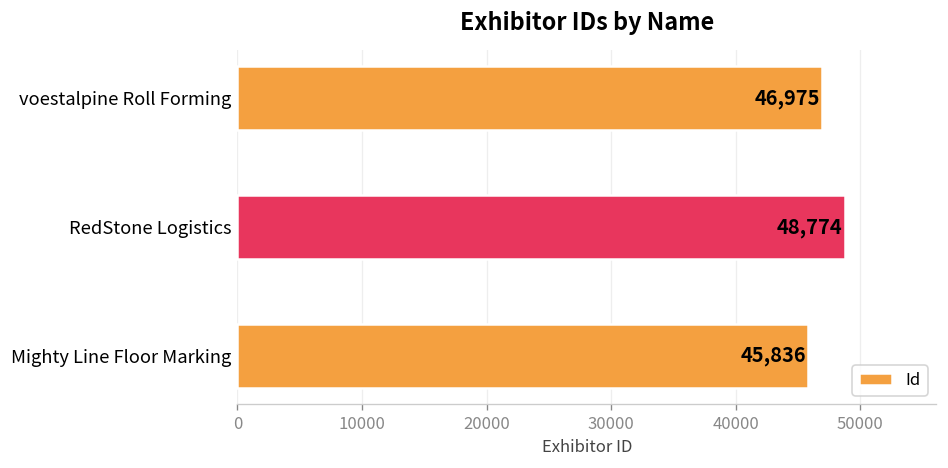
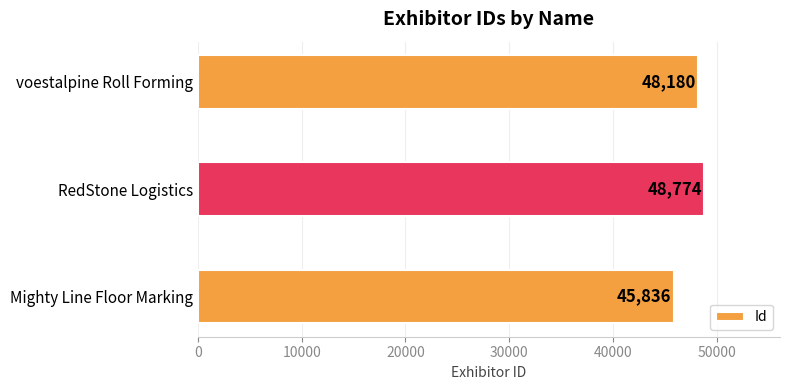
voestalpine Roll Forming: 46,975 -> 48,180
